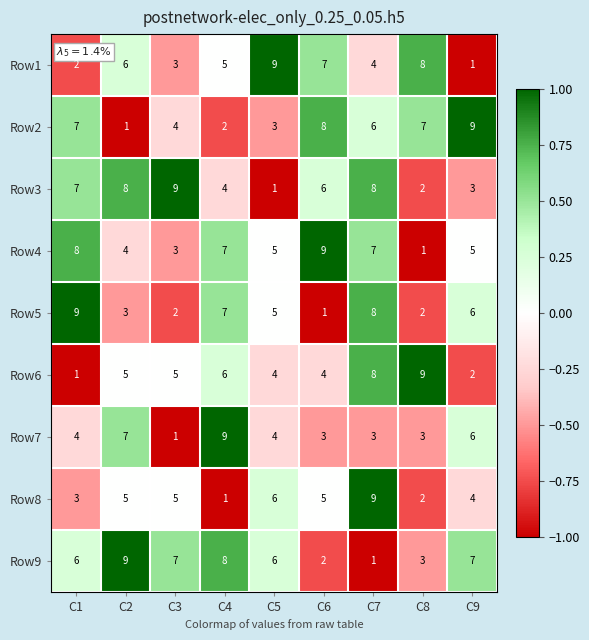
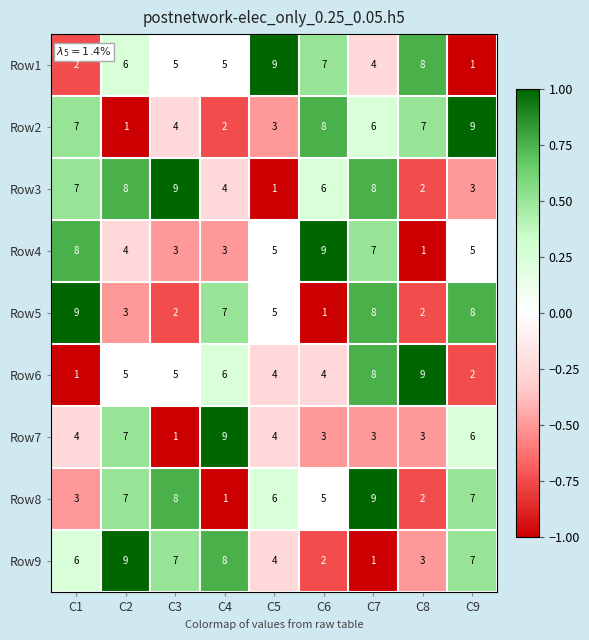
Row1, C3: 3 -> 5
Row4, C4: 7 -> 3
Row5, C9: 6 -> 8
Row8, C2: 5 -> 7
Row8, C3: 5 -> 8
Row8, C9: 4 -> 7
Row9, C5: 6 -> 4
